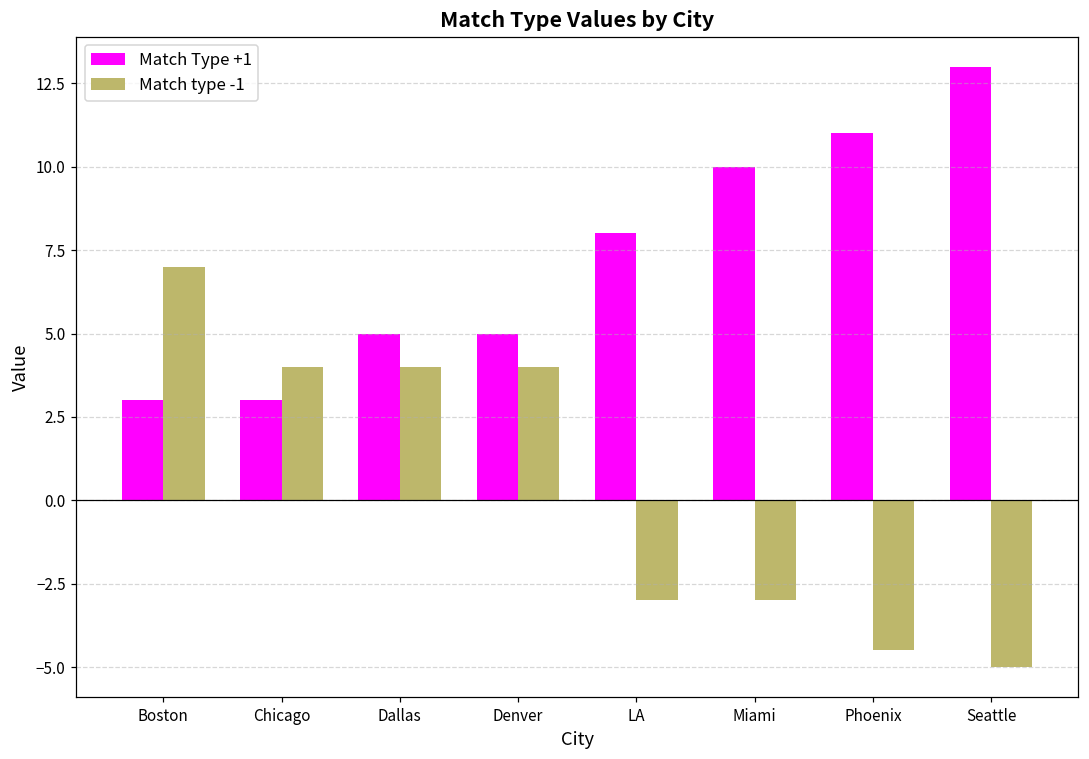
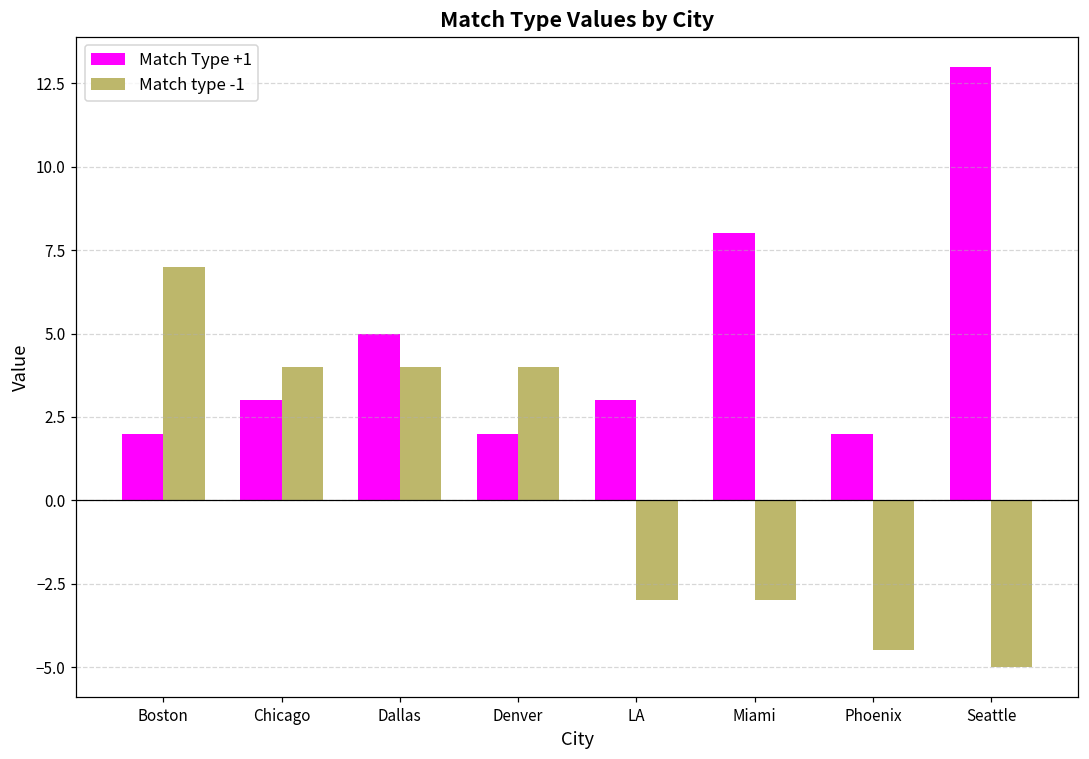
Match Type +1, Boston: 3 -> 2
Match Type +1, Denver: 5 -> 2
Match Type +1, LA: 8 -> 3
Match Type +1, Miami: 10 -> 8
Match Type +1, Phoenix: 11 -> 2
